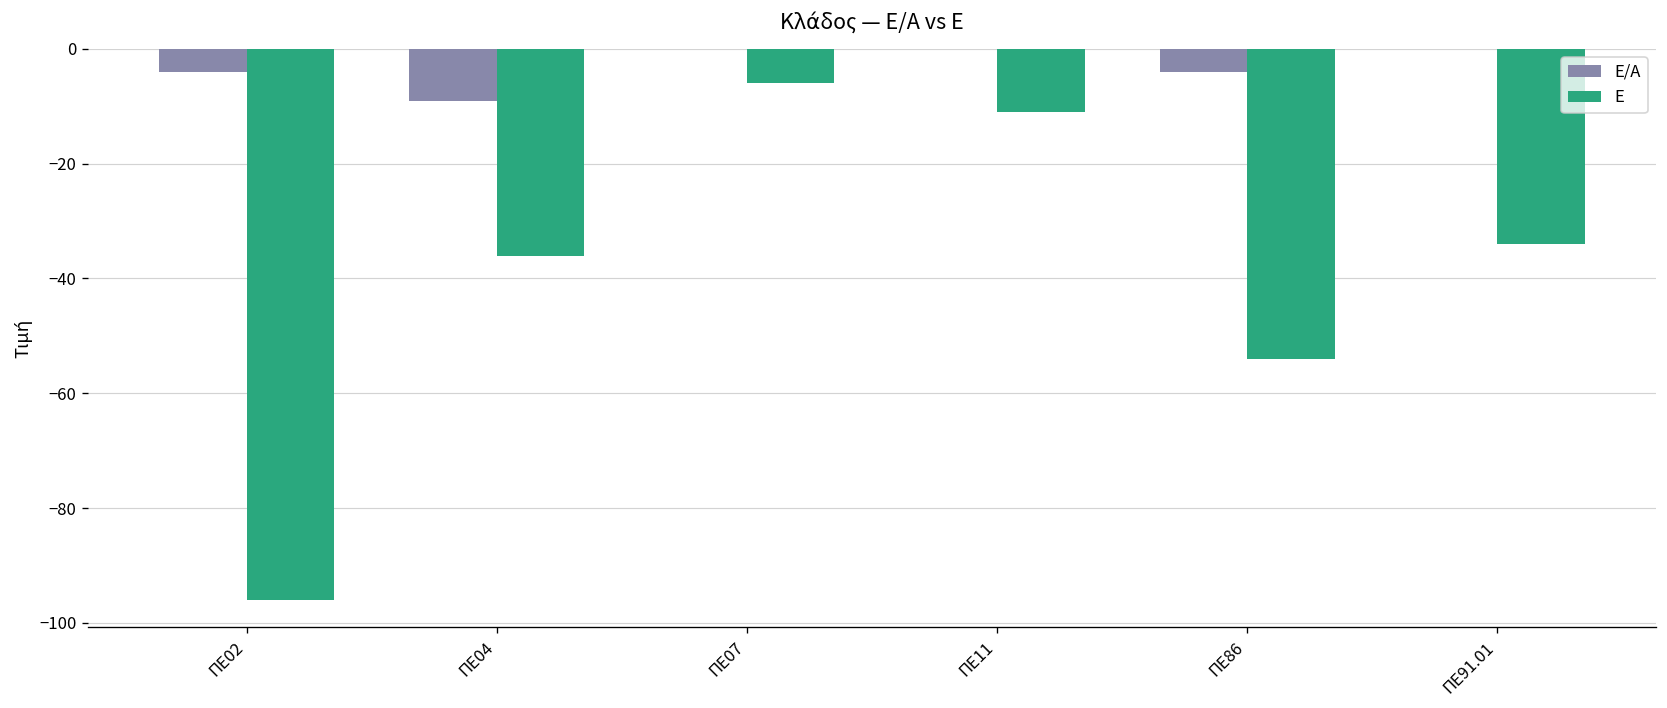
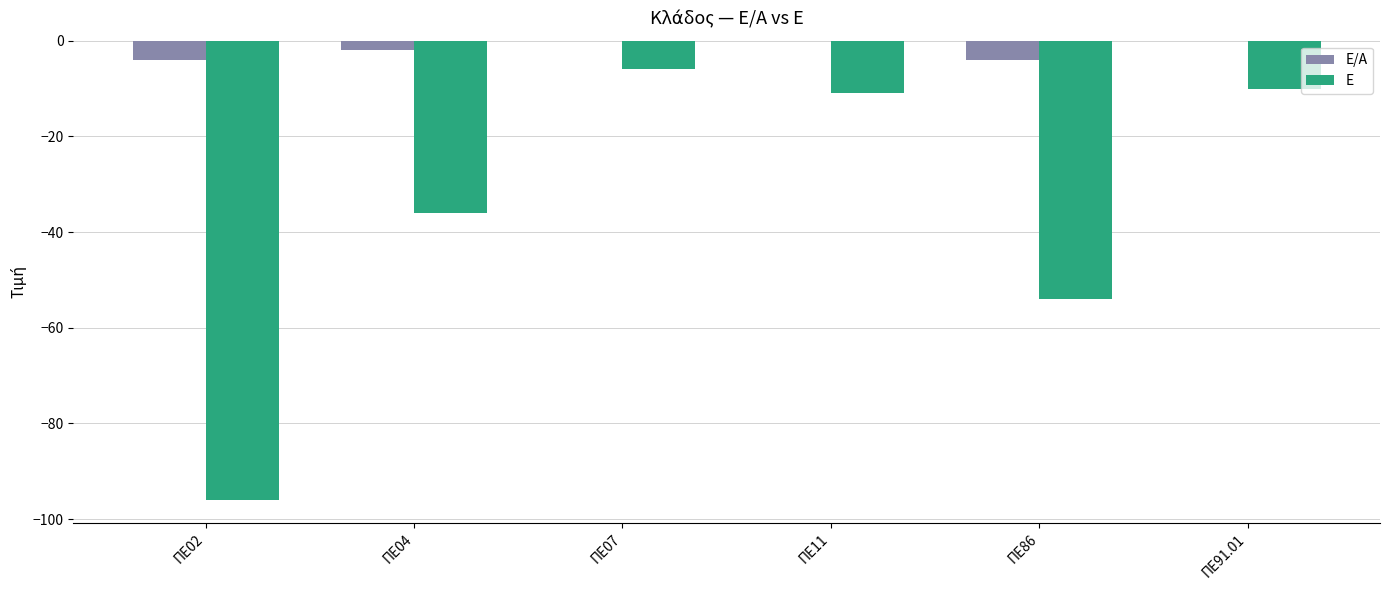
Ε/Α, ΠΕ04: -9 -> -2
Ε, ΠΕ91.01: -34 -> -10
